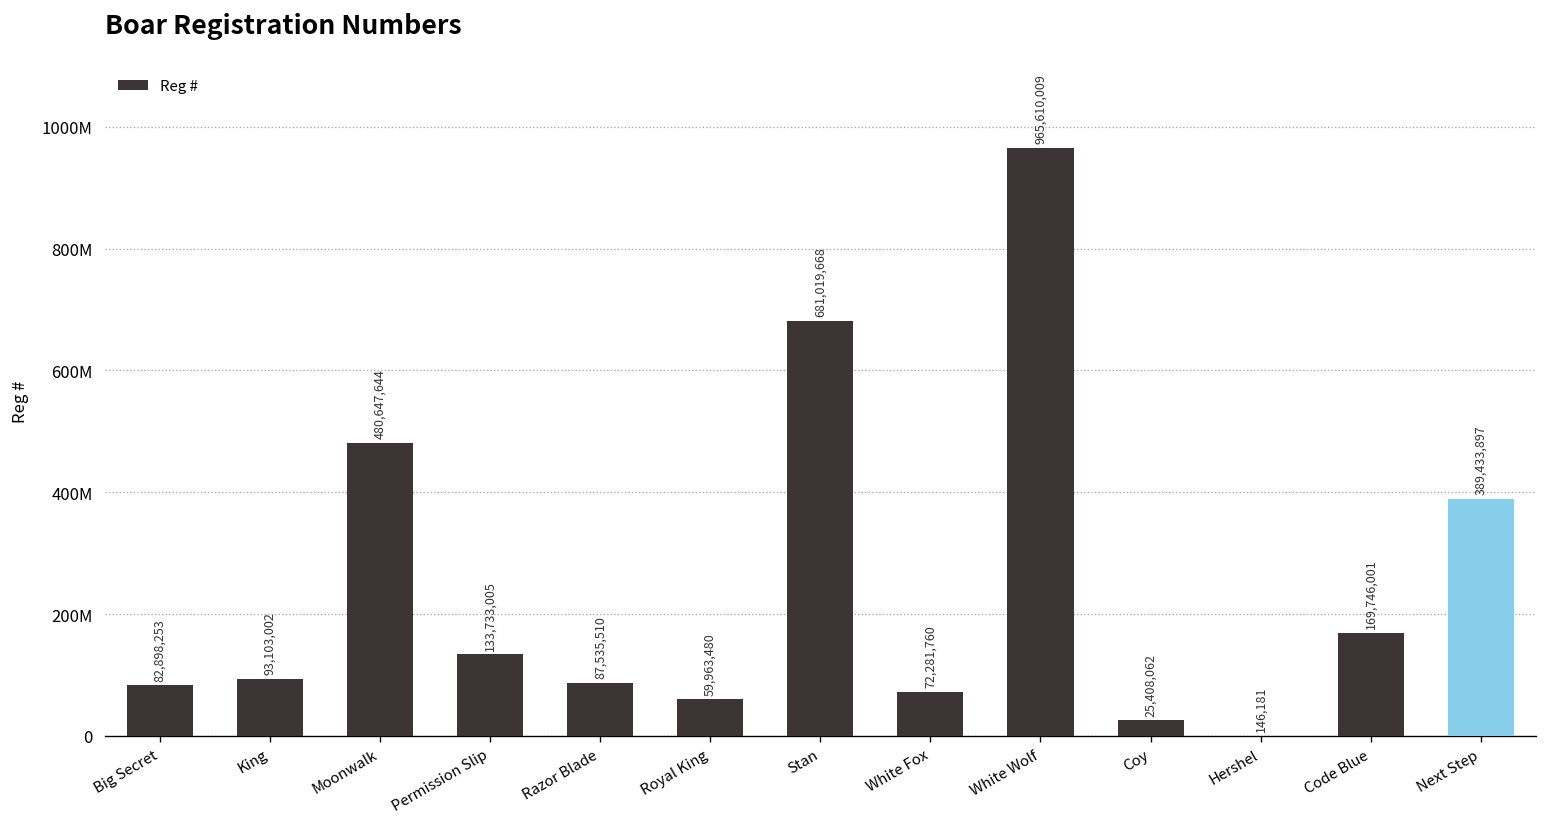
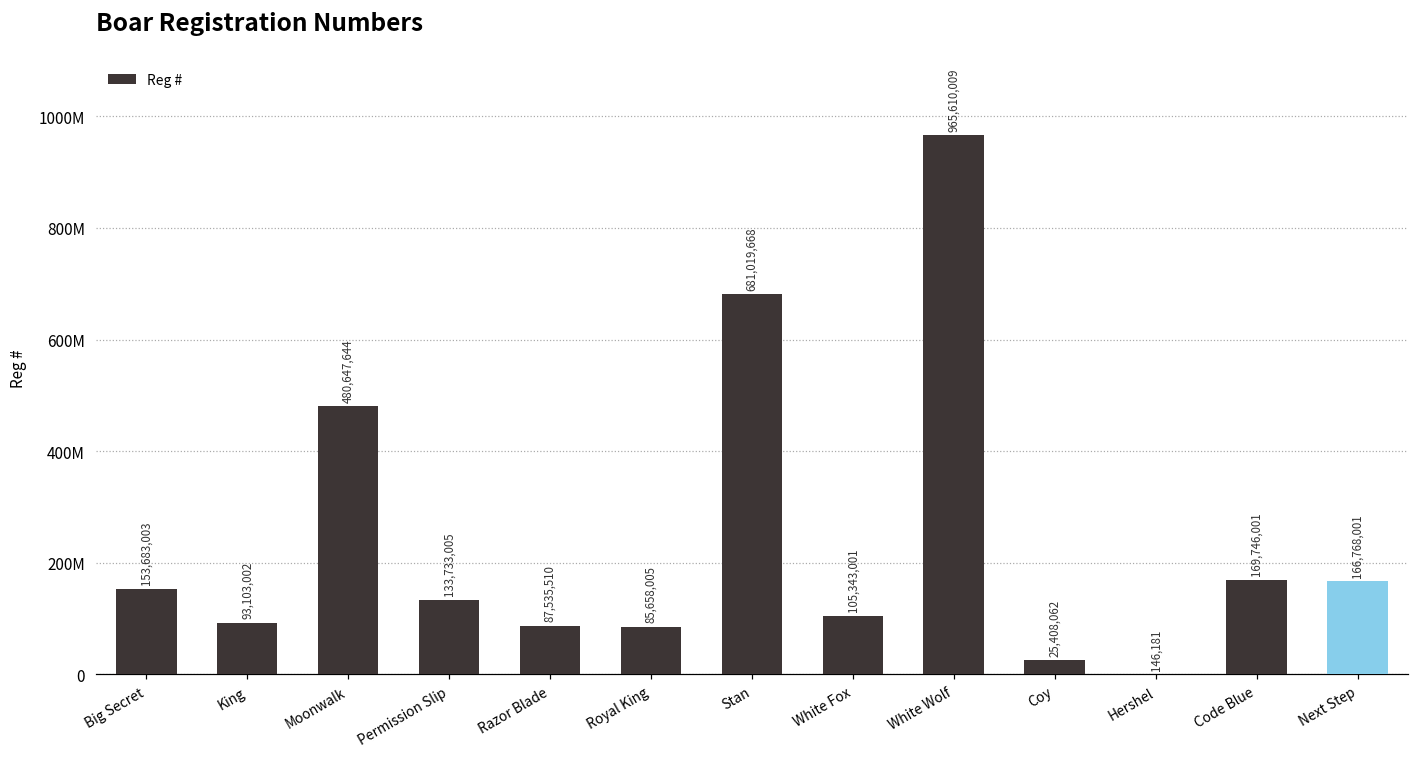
Big Secret: 82,898,253 -> 153,683,003
Royal King: 59,963,480 -> 85,658,005
White Fox: 72,281,760 -> 105,343,001
Next Step: 389,433,897 -> 166,768,001
